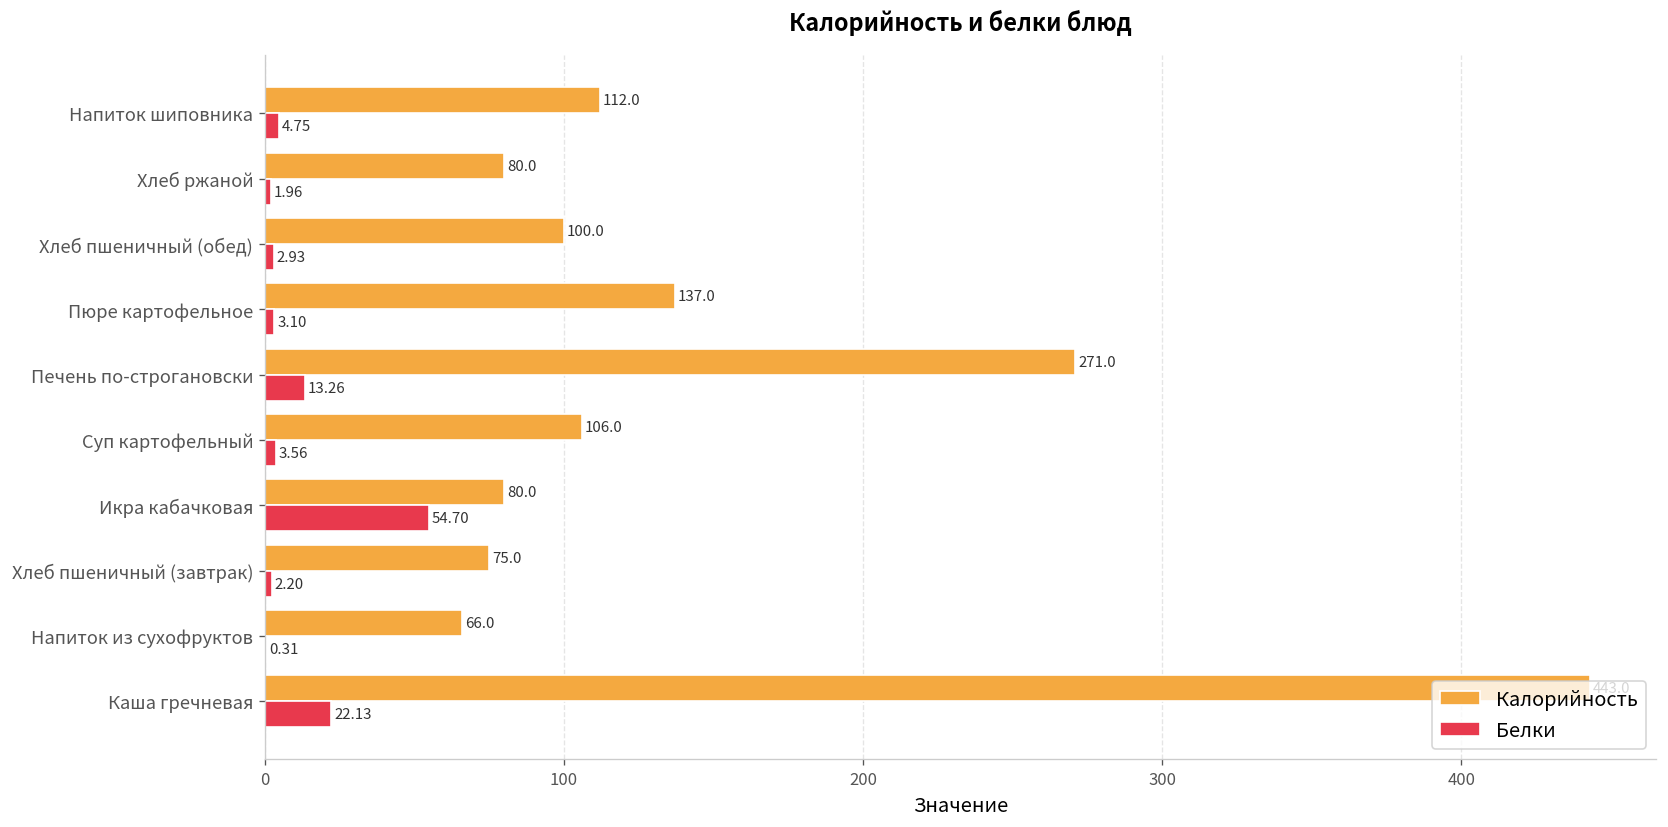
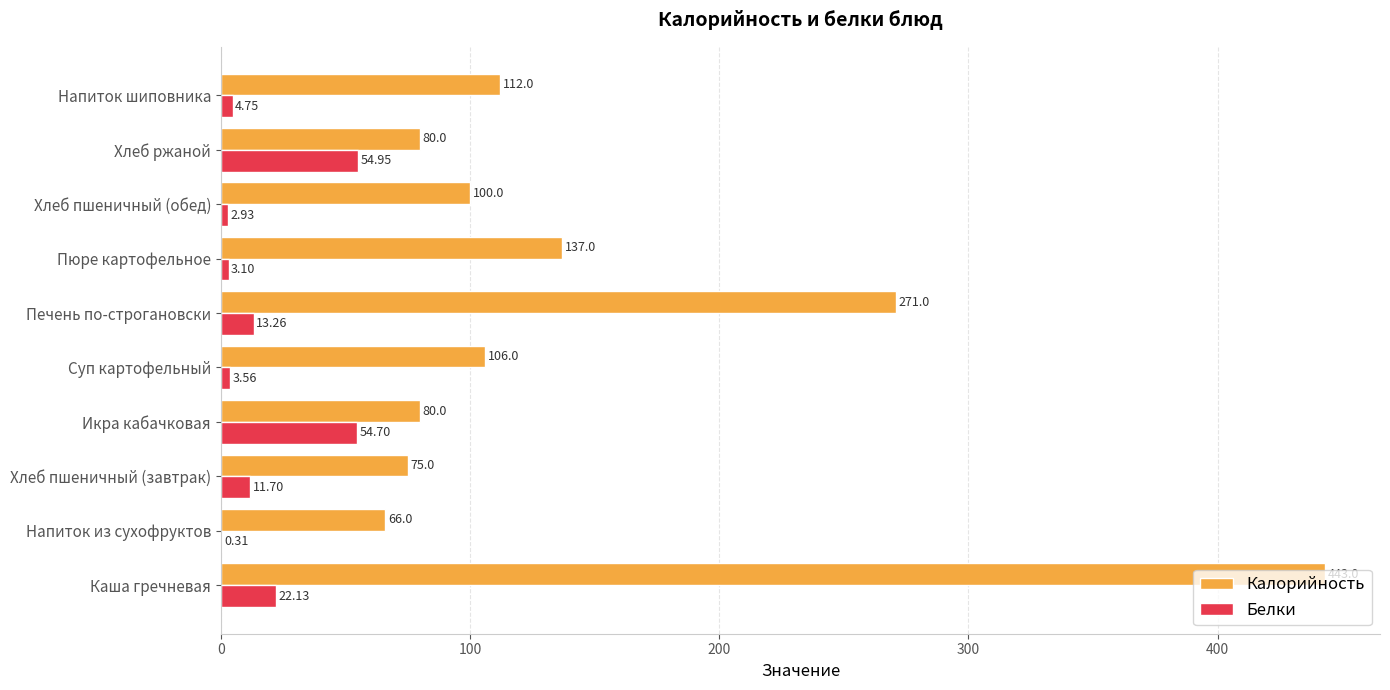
Белки, Хлеб ржаной: 1.96 -> 54.95
Белки, Хлеб пшеничный (завтрак): 2.20 -> 11.70
